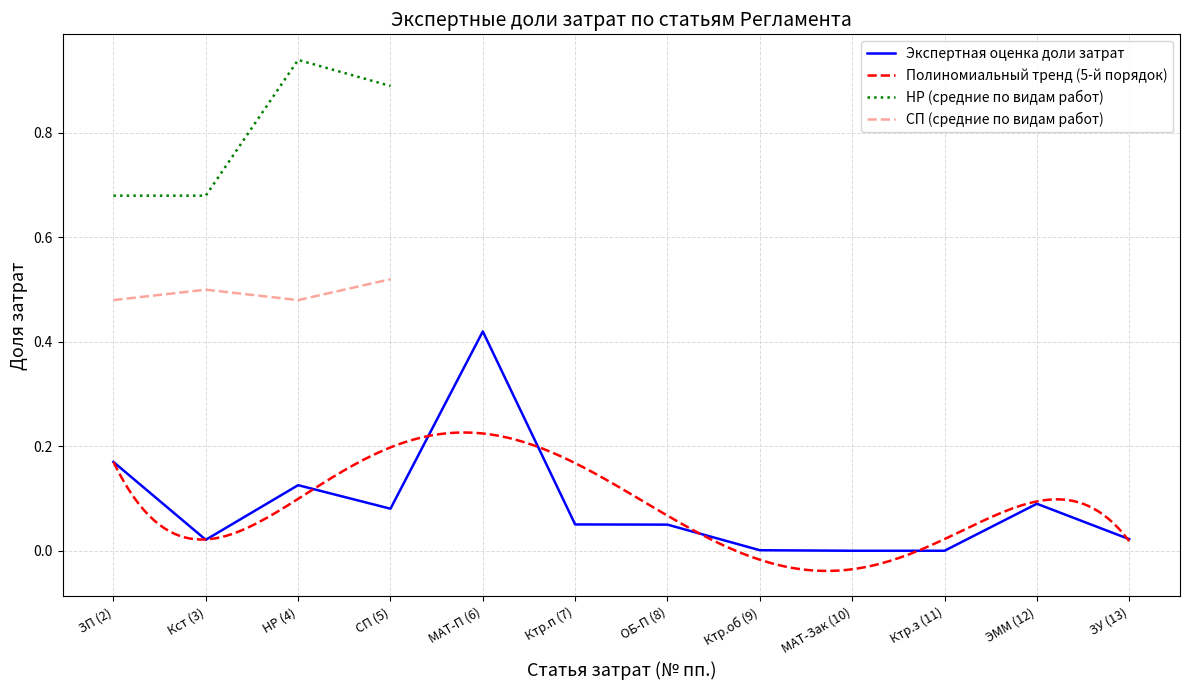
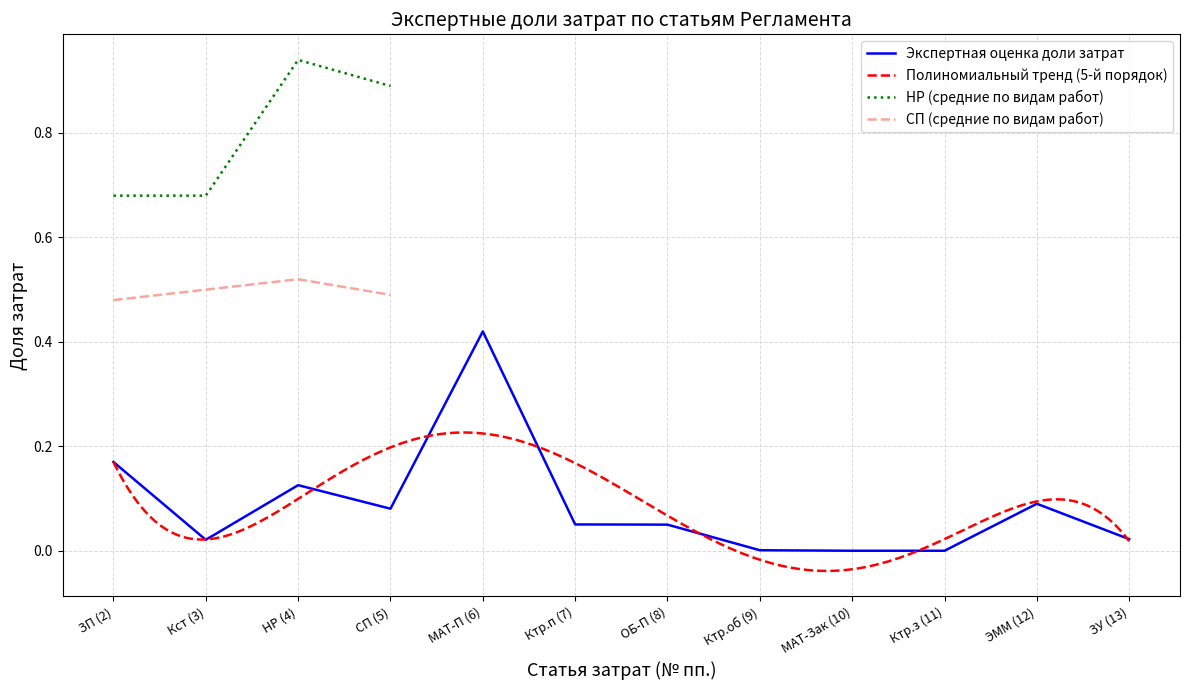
СП (средние по видам работ), НР (4): 0.48 -> 0.52
СП (средние по видам работ), СП (5): 0.52 -> 0.49
